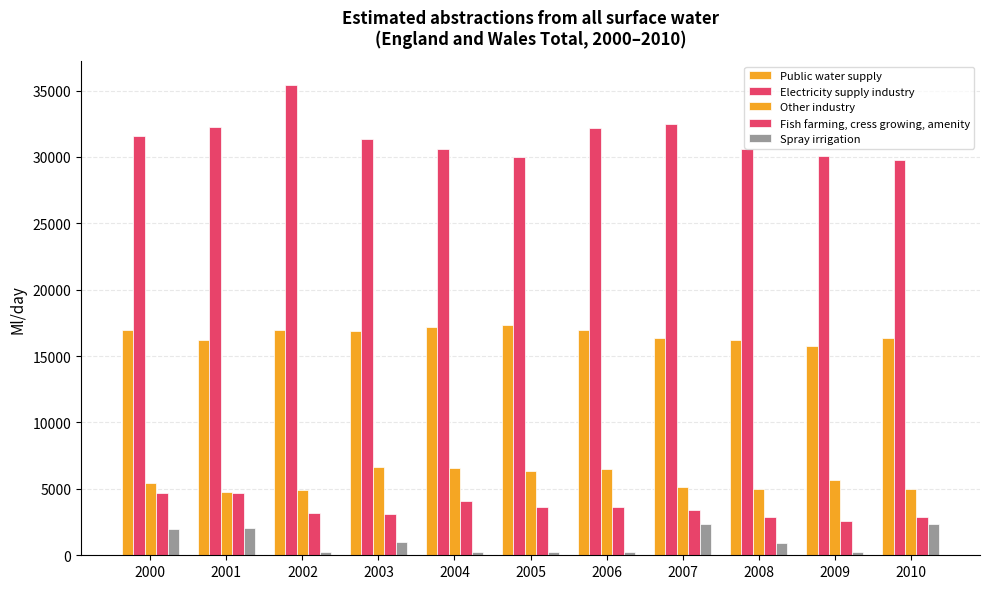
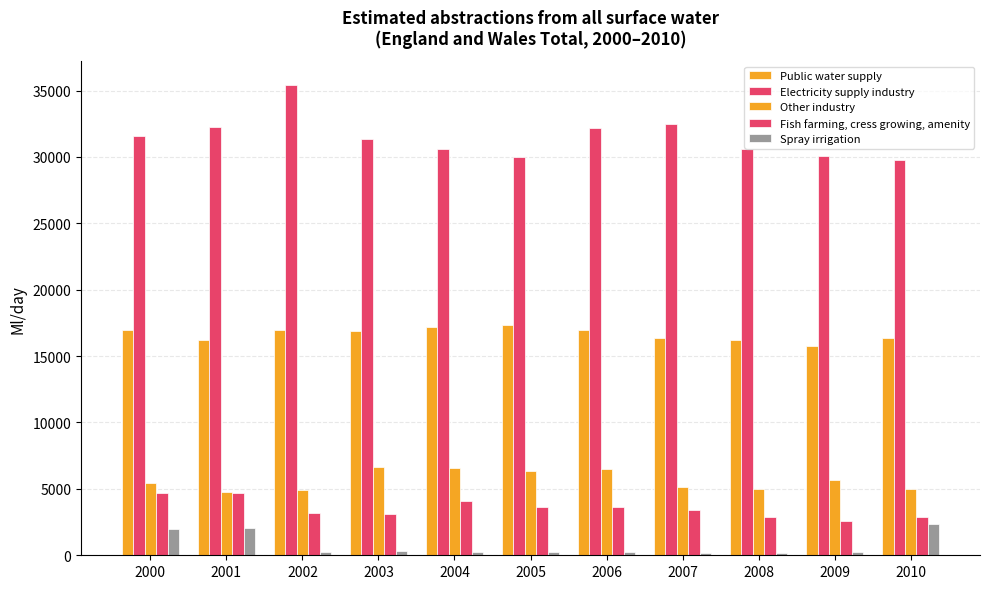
Spray irrigation, 2003: 1000 -> 300
Spray irrigation, 2007: 2400 -> 200
Spray irrigation, 2008: 900 -> 200
